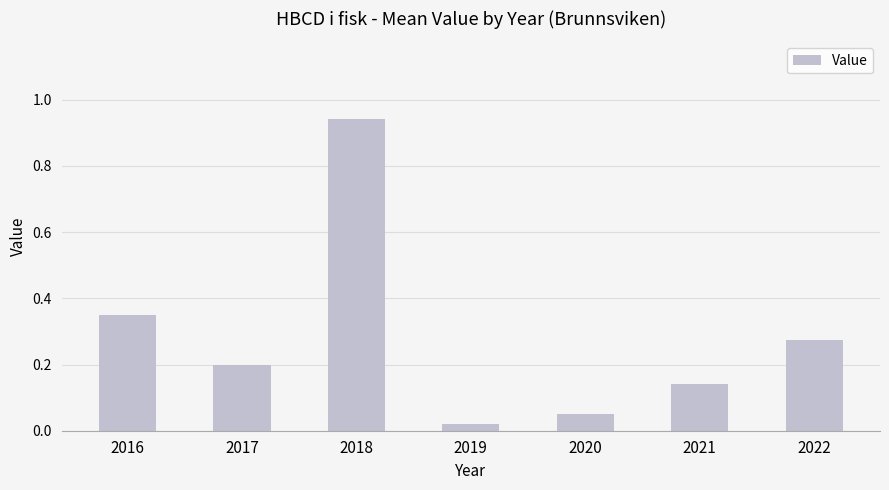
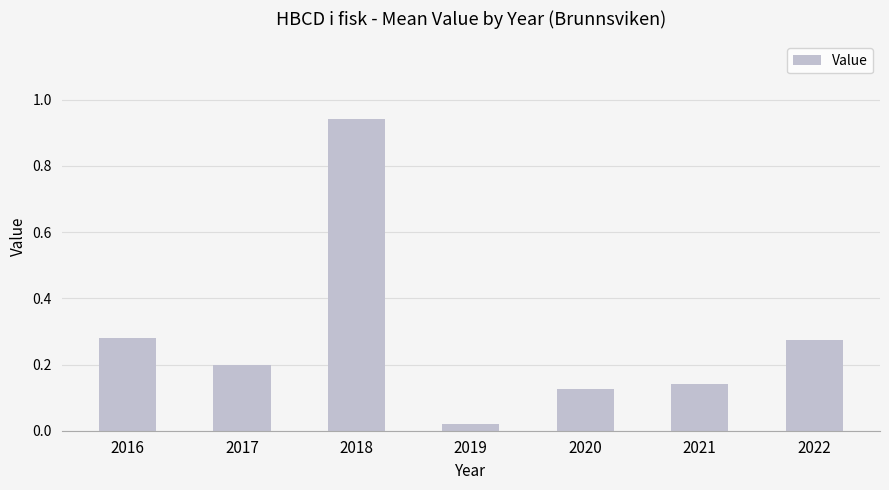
2016: 0.35 -> 0.28
2020: 0.05 -> 0.13
